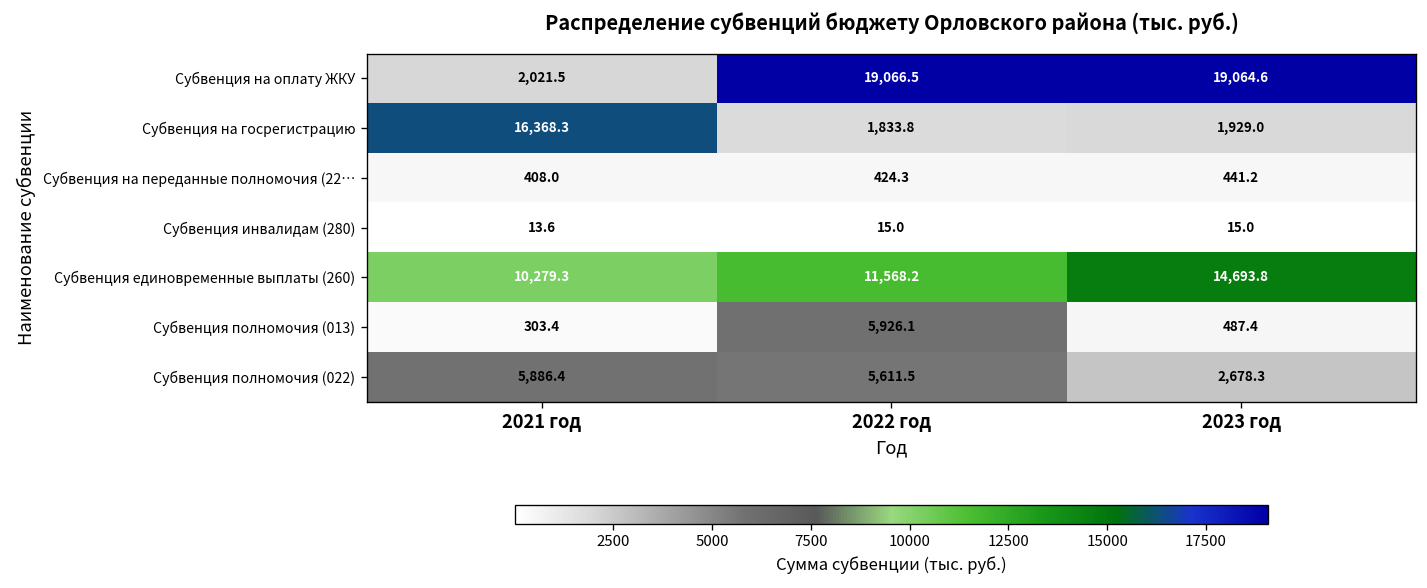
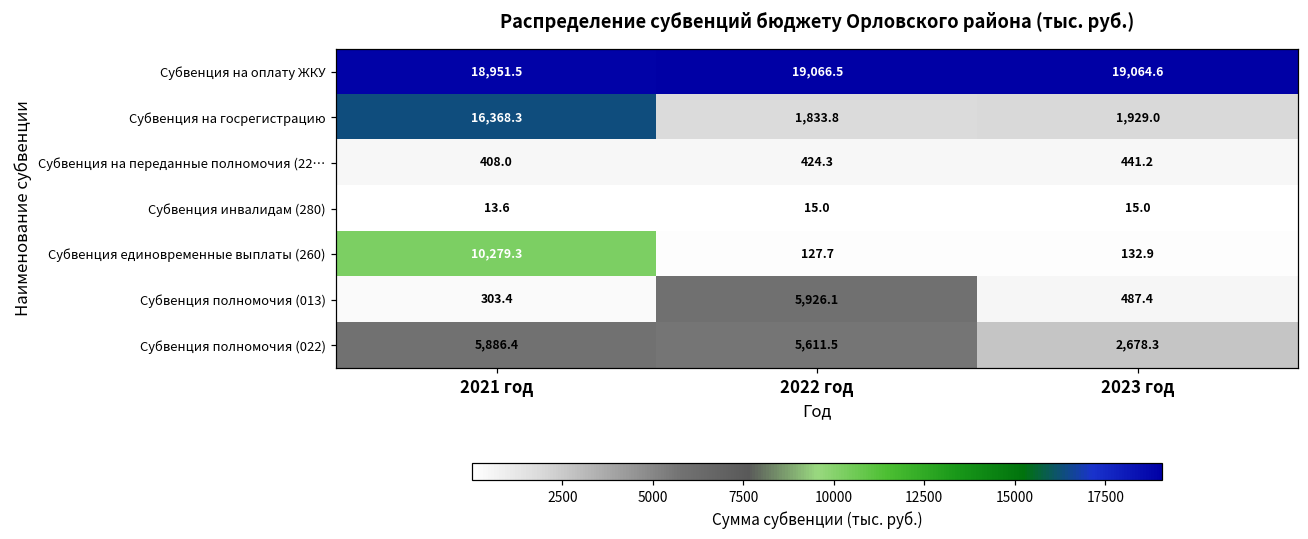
Субвенция на оплату ЖКУ, 2021 год: 2,021.5 -> 18,951.5
Субвенция единовременные выплаты (260), 2022 год: 11,568.2 -> 127.7
Субвенция единовременные выплаты (260), 2023 год: 14,693.8 -> 132.9
